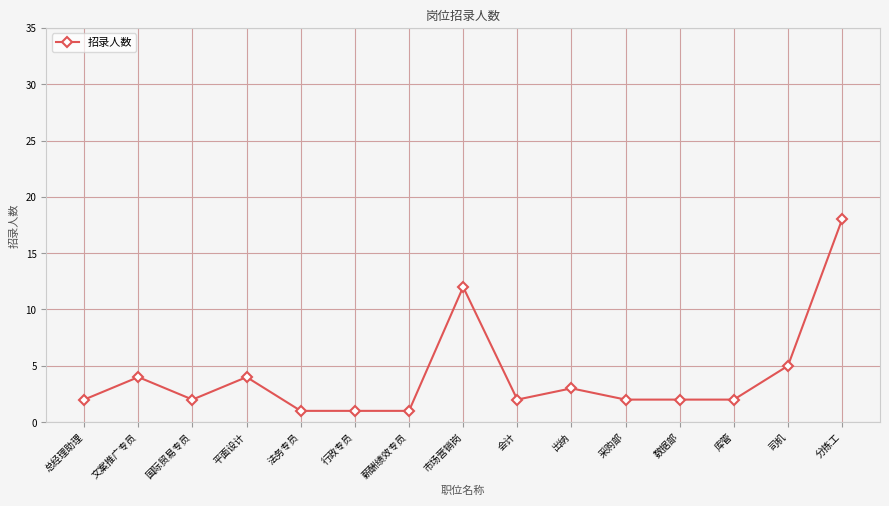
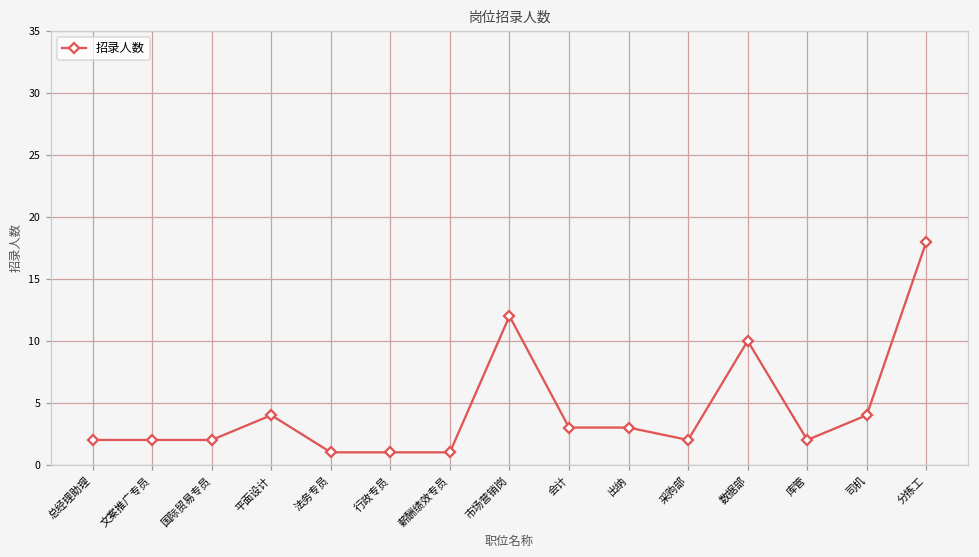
文案推广专员: 4 -> 2
会计: 2 -> 3
数据部: 2 -> 10
司机: 5 -> 4
